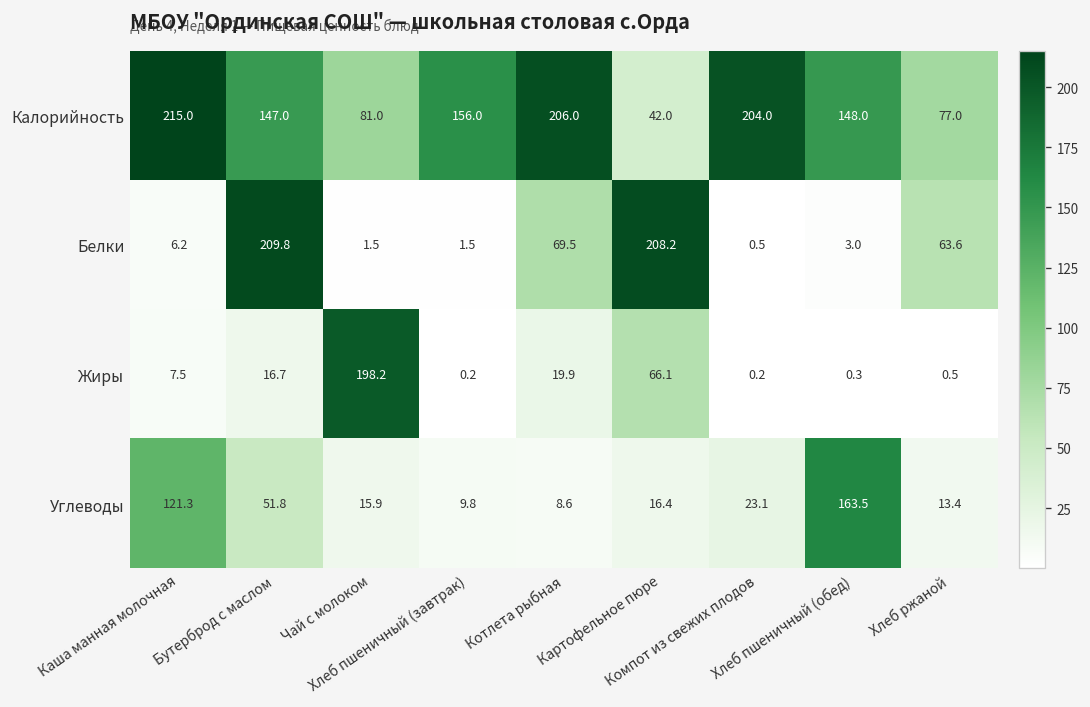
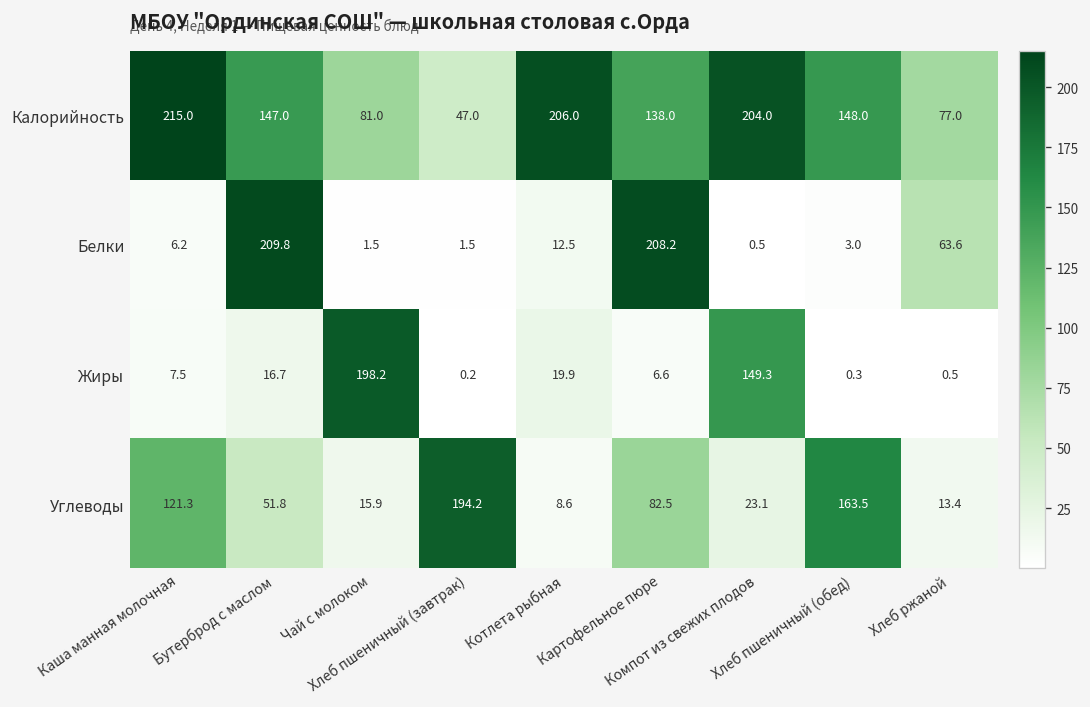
Калорийность, Хлеб пшеничный (завтрак): 156.0 -> 47.0
Калорийность, Картофельное пюре: 42.0 -> 138.0
Белки, Котлета рыбная: 69.5 -> 12.5
Жиры, Картофельное пюре: 66.1 -> 6.6
Жиры, Компот из свежих плодов: 0.2 -> 149.3
Углеводы, Хлеб пшеничный (завтрак): 9.8 -> 194.2
Углеводы, Картофельное пюре: 16.4 -> 82.5
